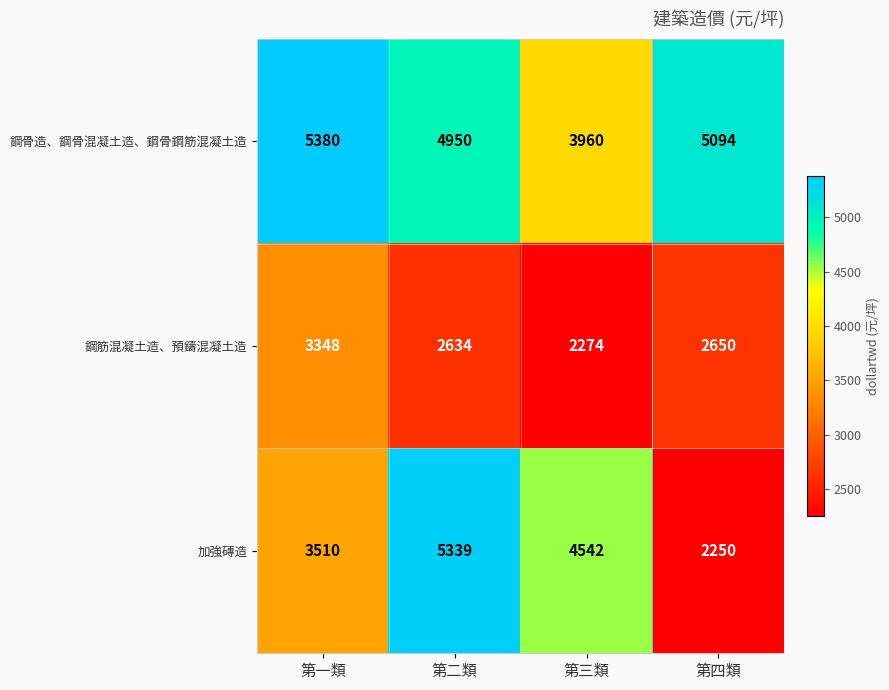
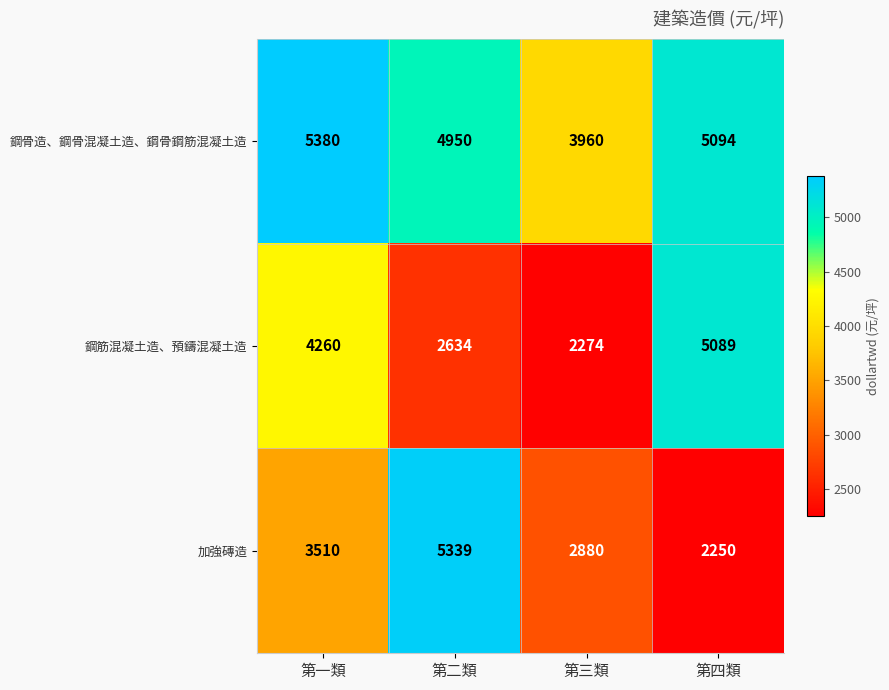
鋼筋混凝土造、預鑄混凝土造, 第一類: 3348 -> 4260
鋼筋混凝土造、預鑄混凝土造, 第四類: 2650 -> 5089
加強磚造, 第三類: 4542 -> 2880
